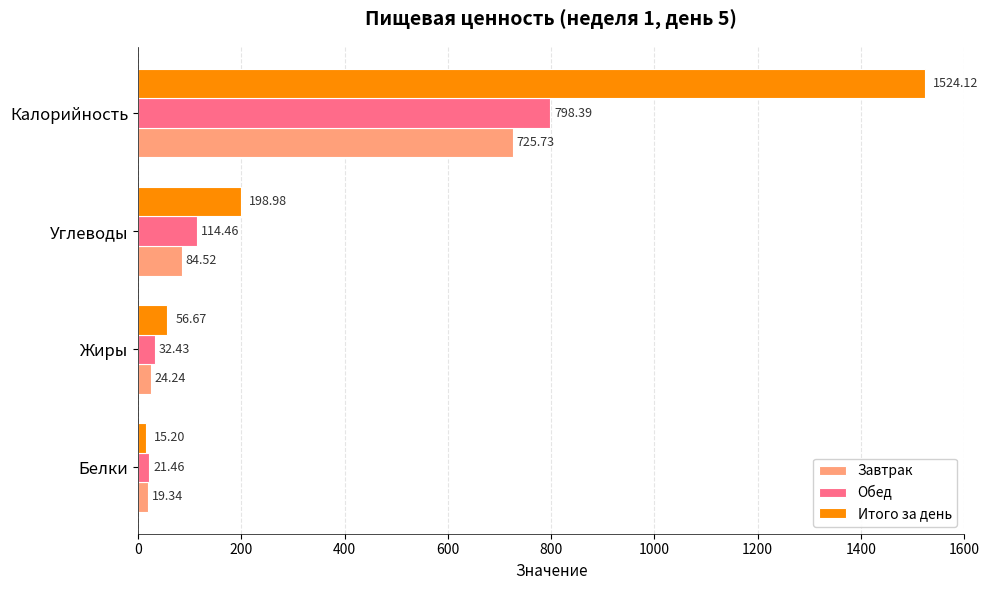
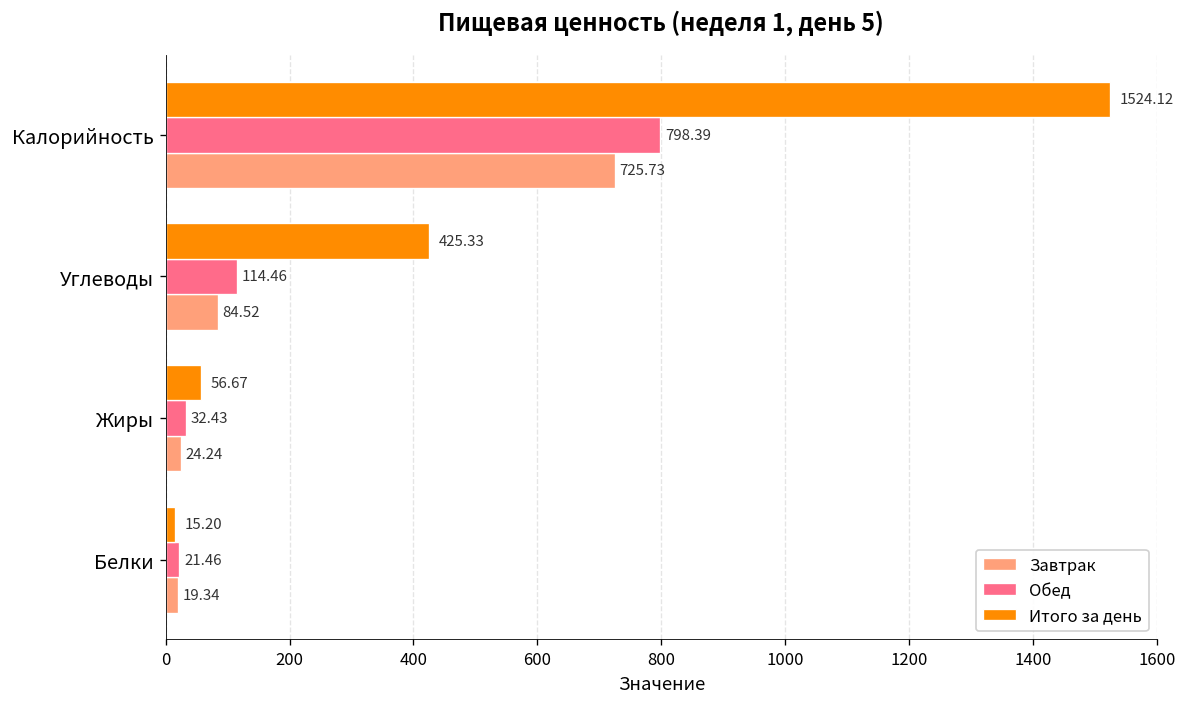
Итого за день, Углеводы: 198.98 -> 425.33
